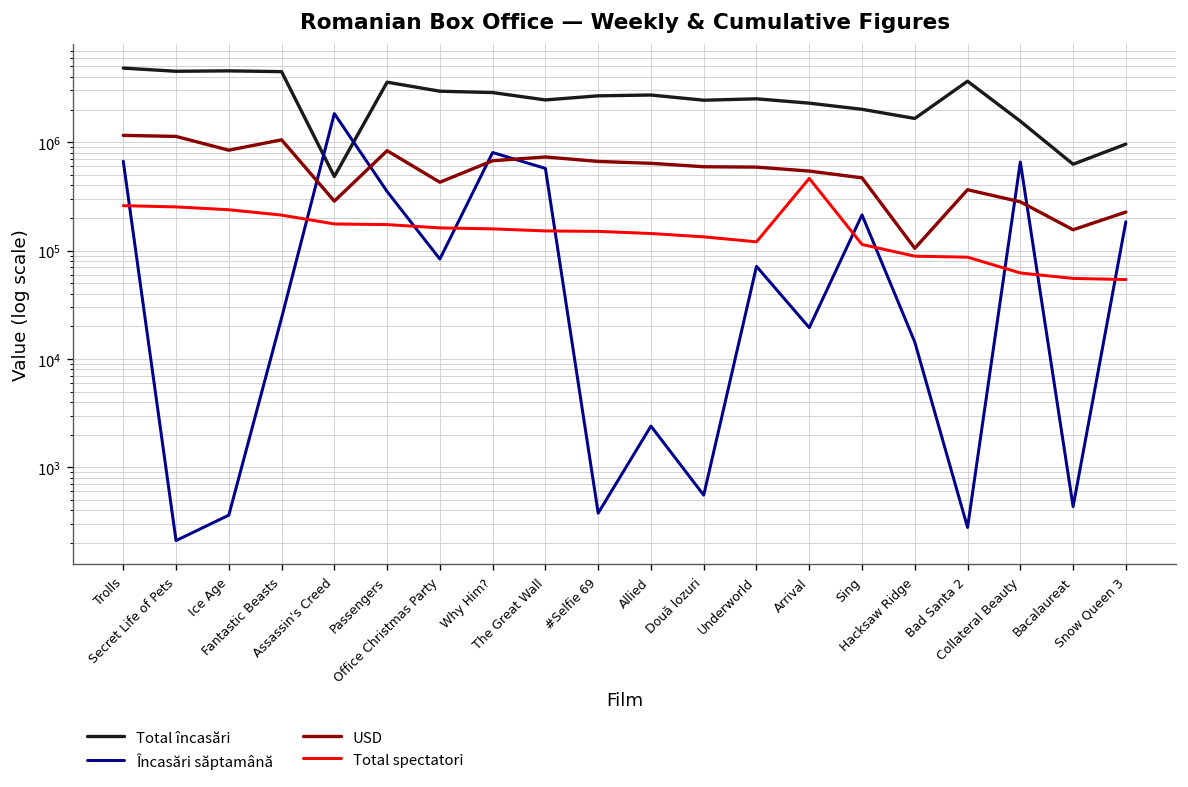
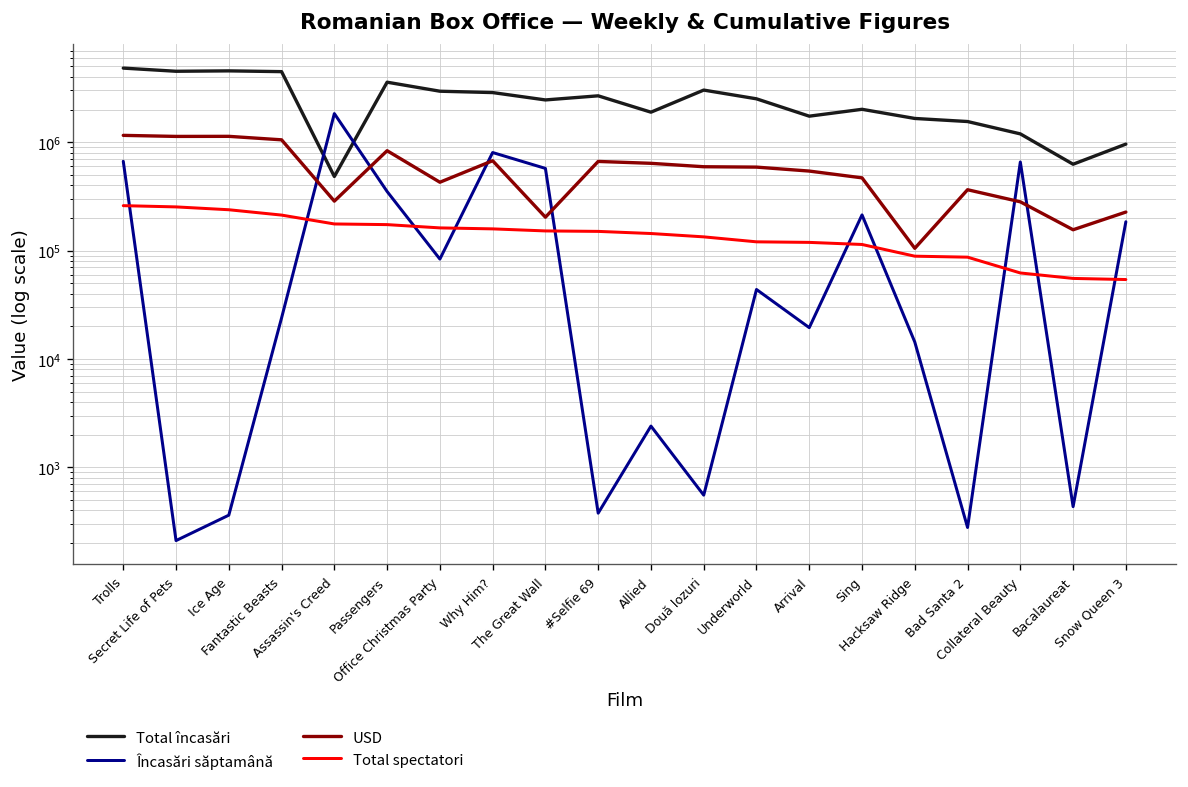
USD, Ice Age: 800000 -> 1100000
USD, The Great Wall: 700000 -> 200000
Total încasări, Allied: 2700000 -> 1900000
Total încasări, Două lozuri: 2400000 -> 3000000
Încasări săptamână, Underworld: 70000 -> 40000
Total încasări, Arrival: 2300000 -> 1700000
Total spectatori, Arrival: 500000 -> 120000
Total încasări, Bad Santa 2: 3600000 -> 1600000
Total încasări, Collateral Beauty: 1600000 -> 1200000
